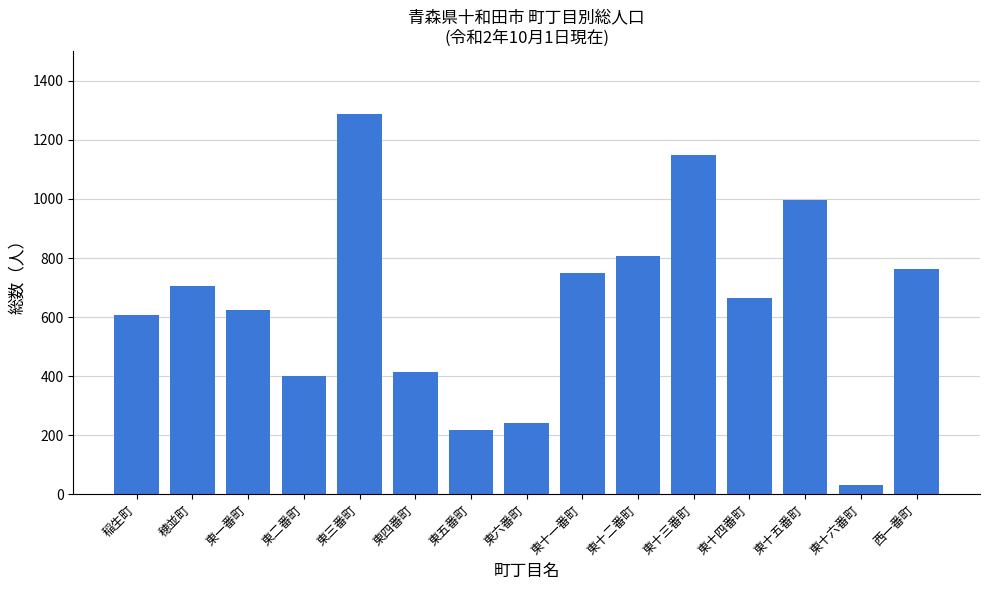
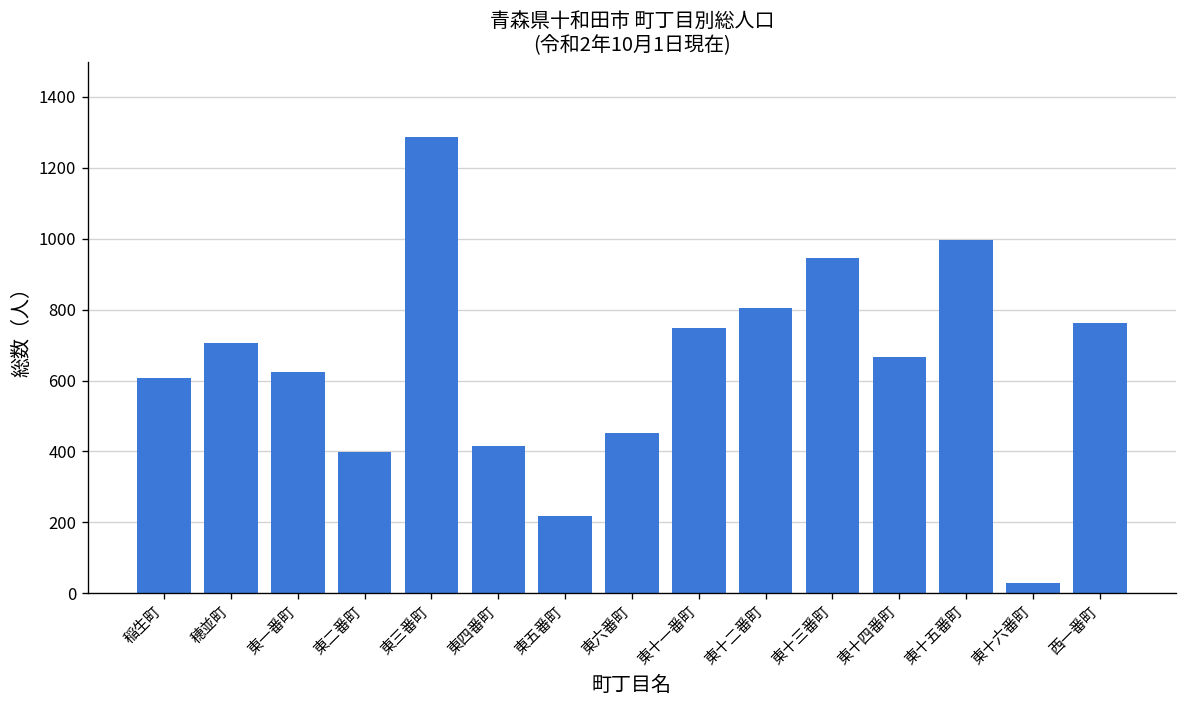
東六番町: 240 -> 450
東十三番町: 1150 -> 950
